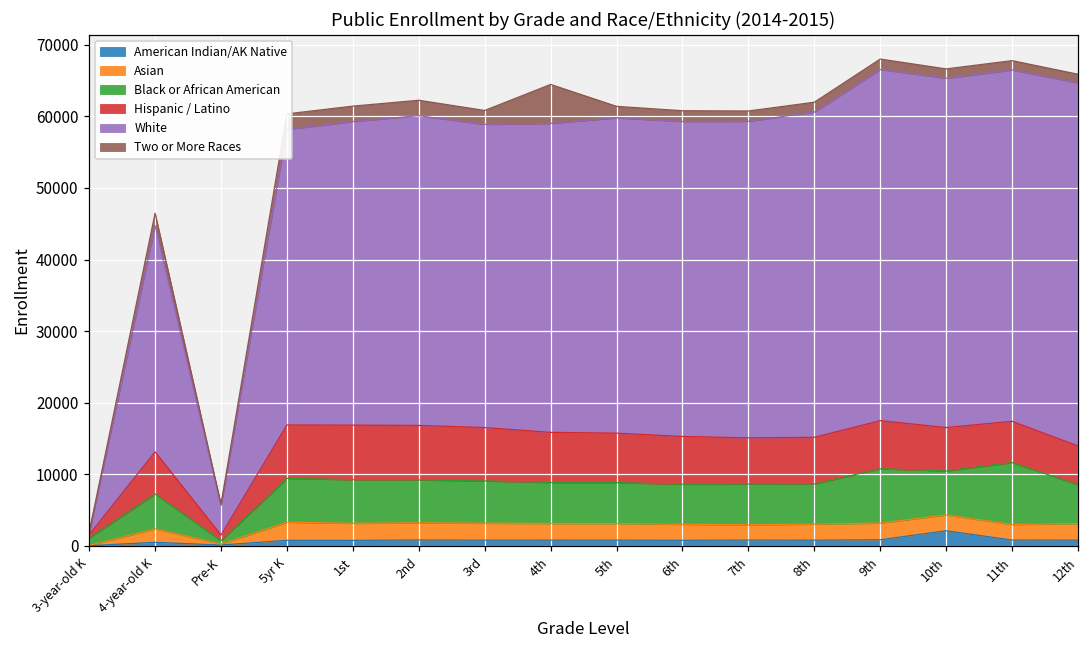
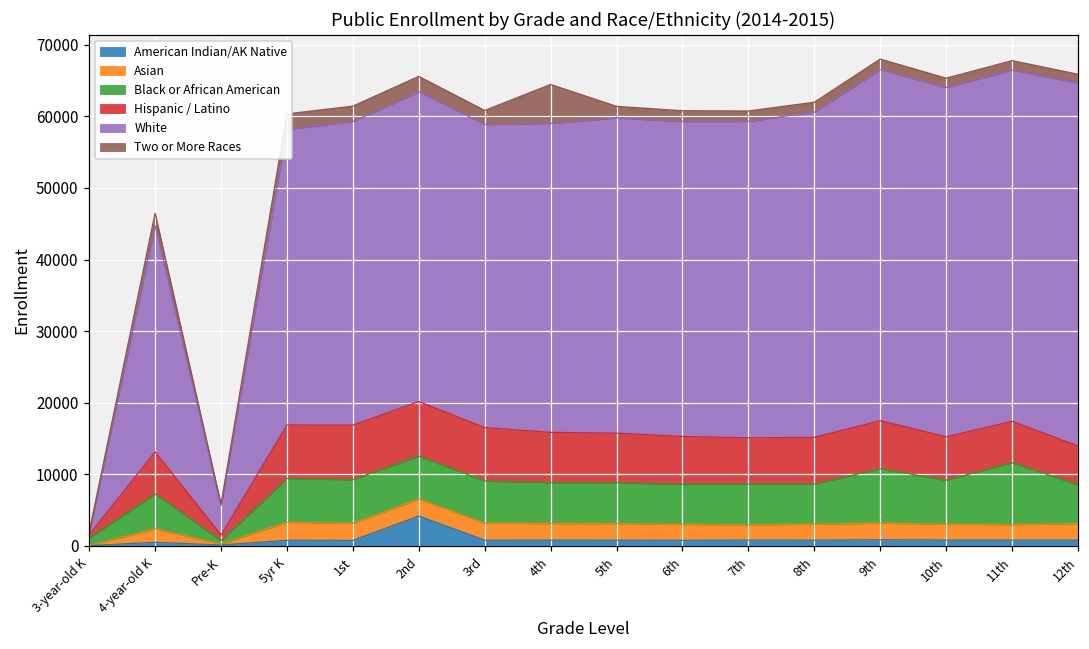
American Indian/AK Native, 2nd: 1000 -> 4000
American Indian/AK Native, 10th: 2000 -> 1000
